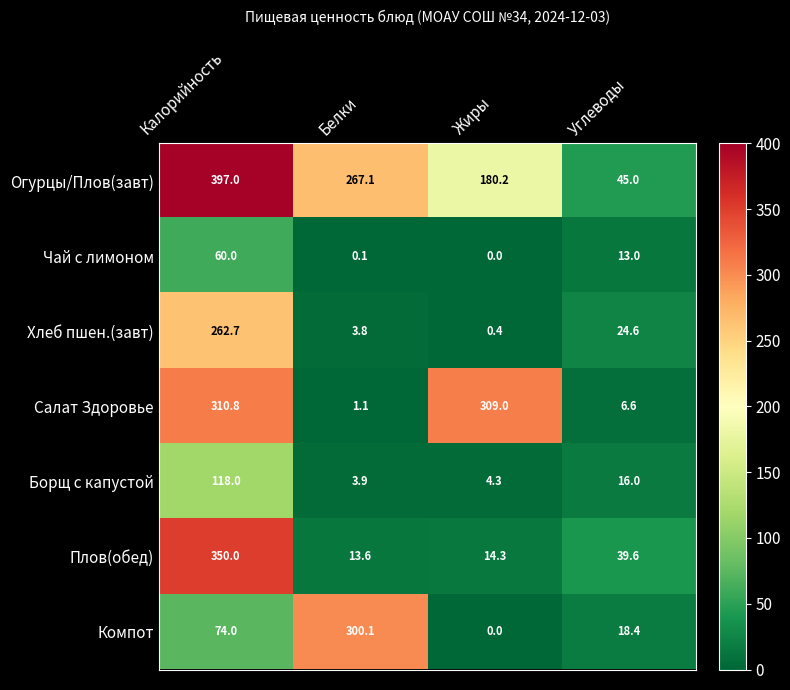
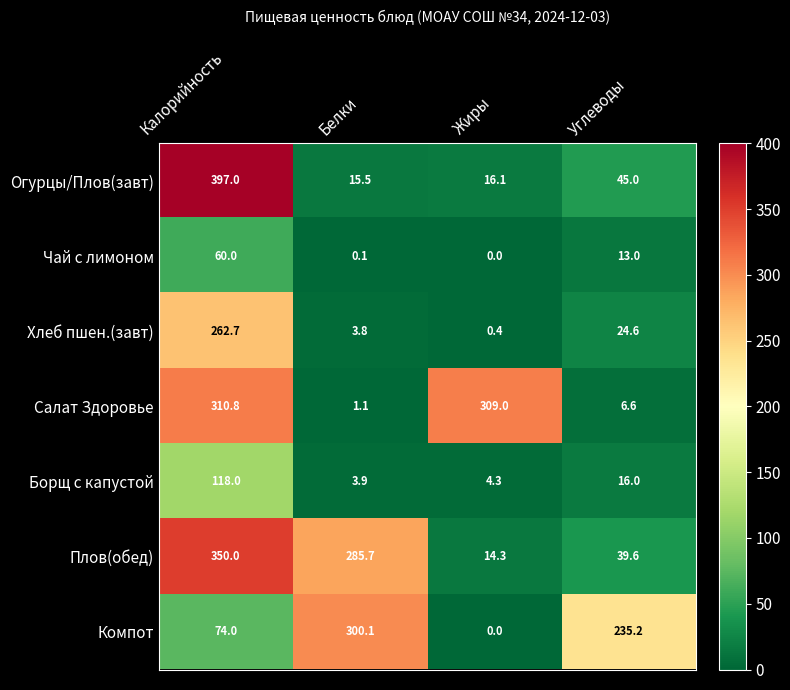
Огурцы/Плов(завт), Белки: 267.1 -> 15.5
Огурцы/Плов(завт), Жиры: 180.2 -> 16.1
Плов(обед), Белки: 13.6 -> 285.7
Компот, Углеводы: 18.4 -> 235.2
